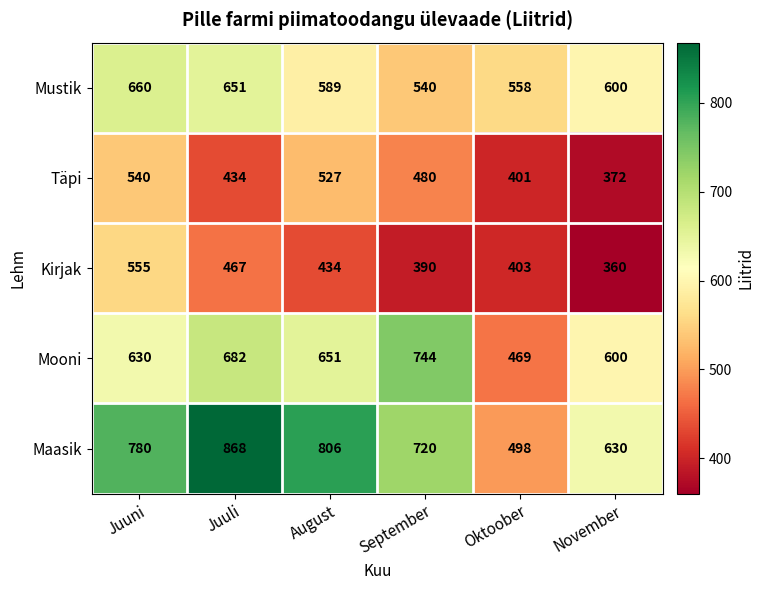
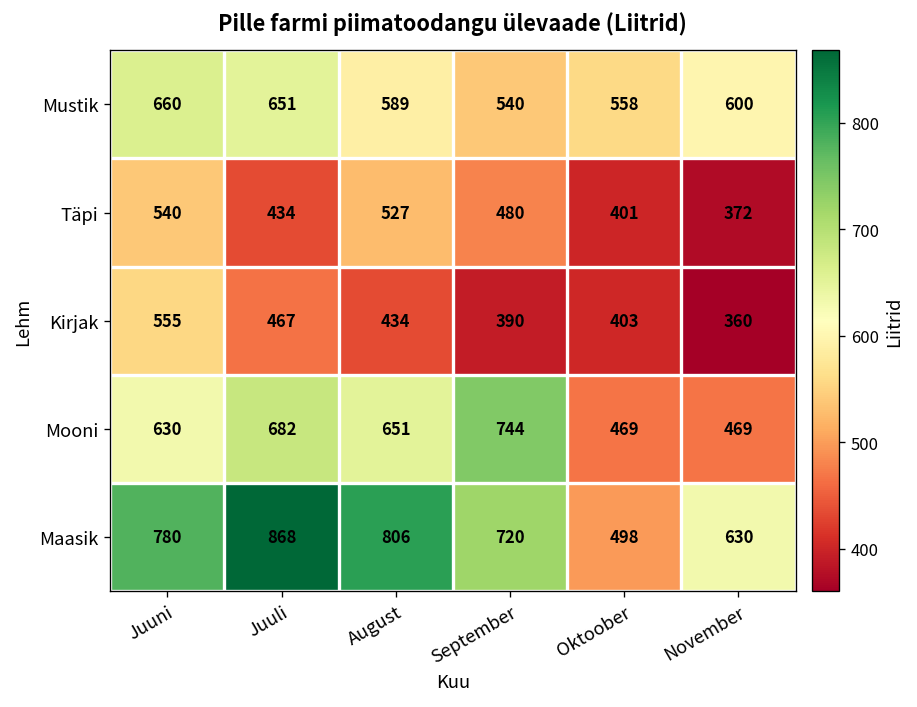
Mooni, November: 600 -> 469
